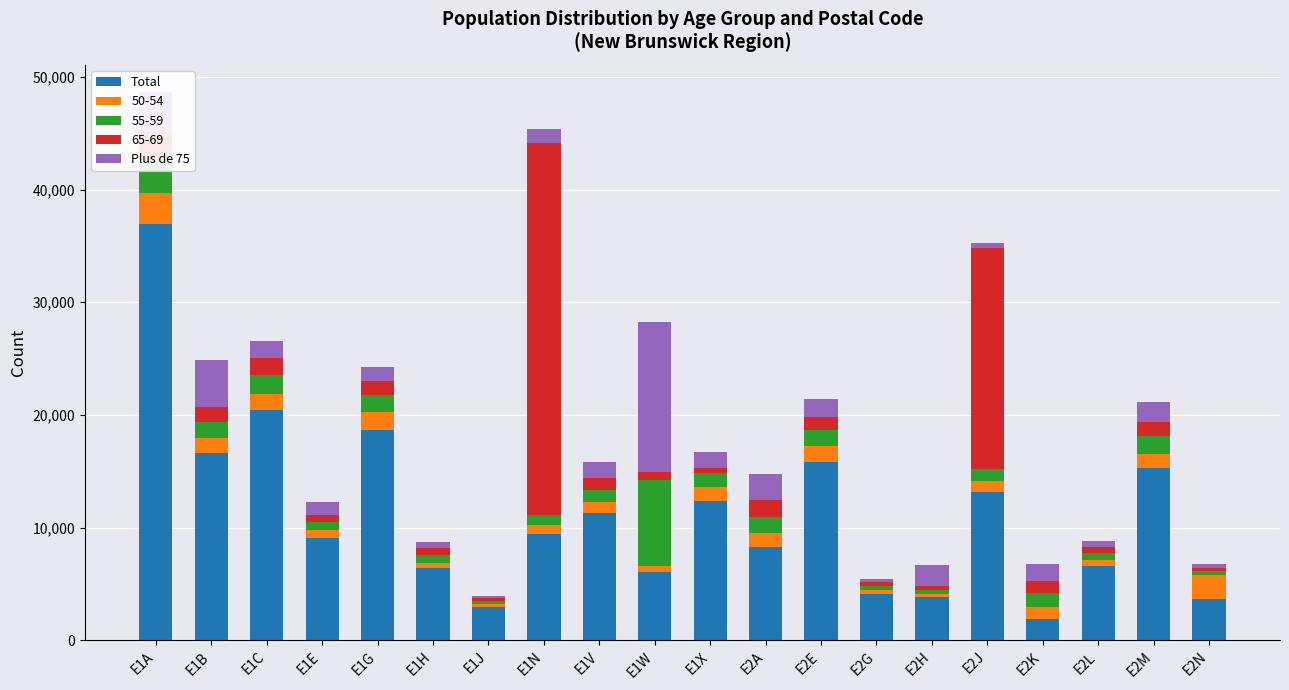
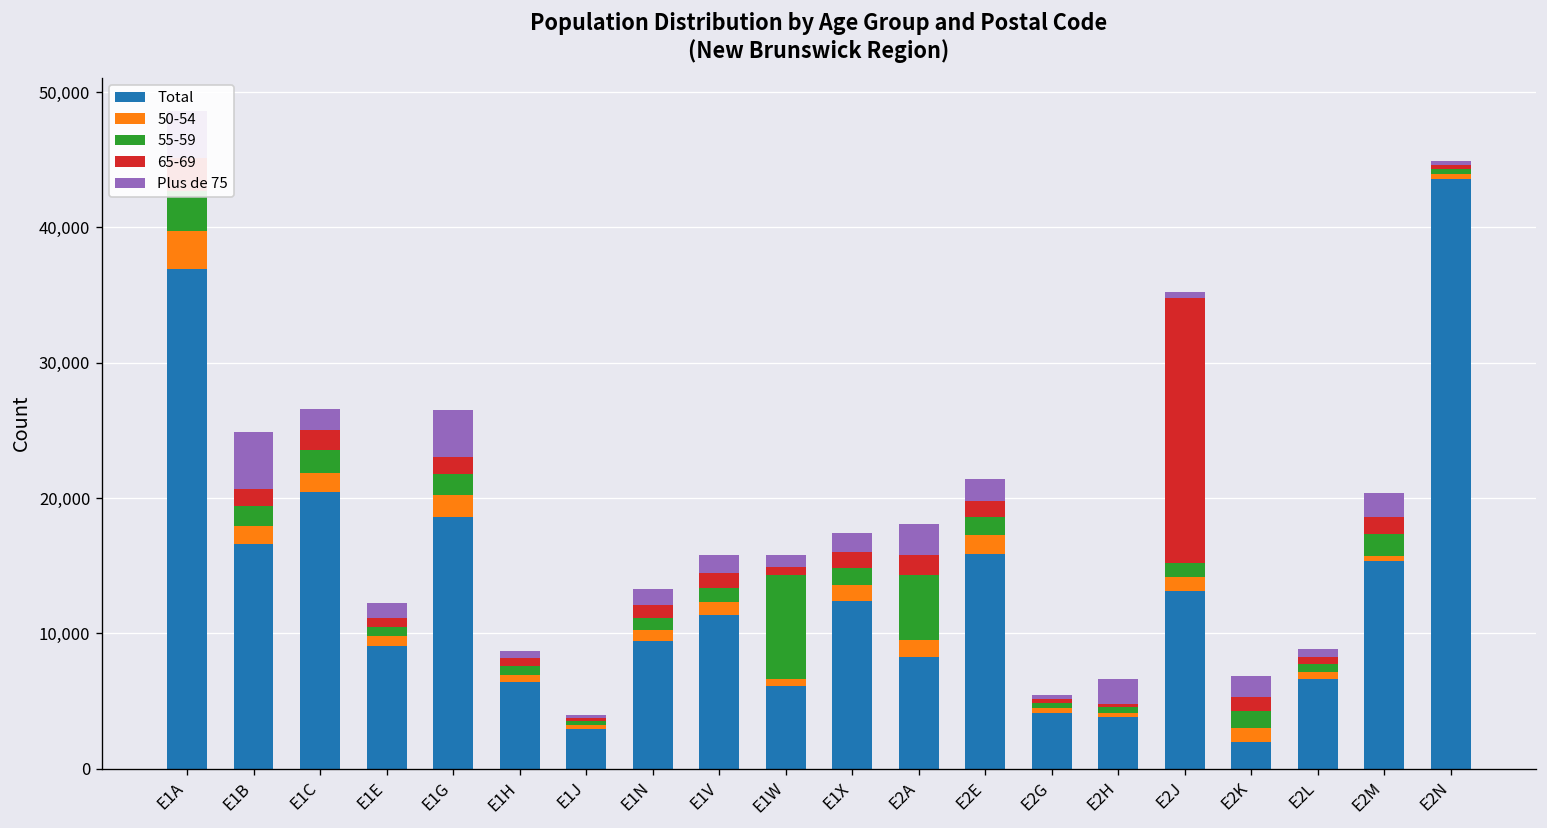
Plus de 75, E1G: 1,200 -> 3,400
65-69, E1N: 33,000 -> 900
Plus de 75, E1W: 13,300 -> 900
65-69, E1X: 400 -> 1,200
55-59, E2A: 1,500 -> 4,800
50-54, E2M: 1,200 -> 400
Total, E2N: 3,700 -> 43,600
50-54, E2N: 2,100 -> 400
